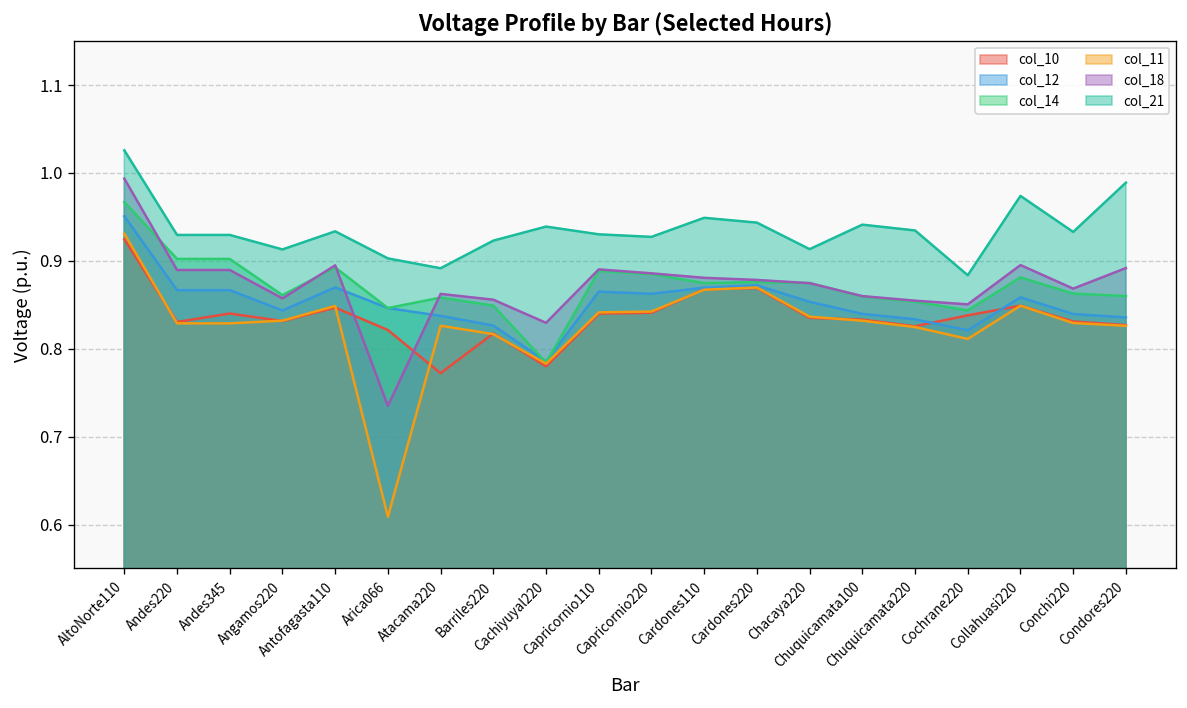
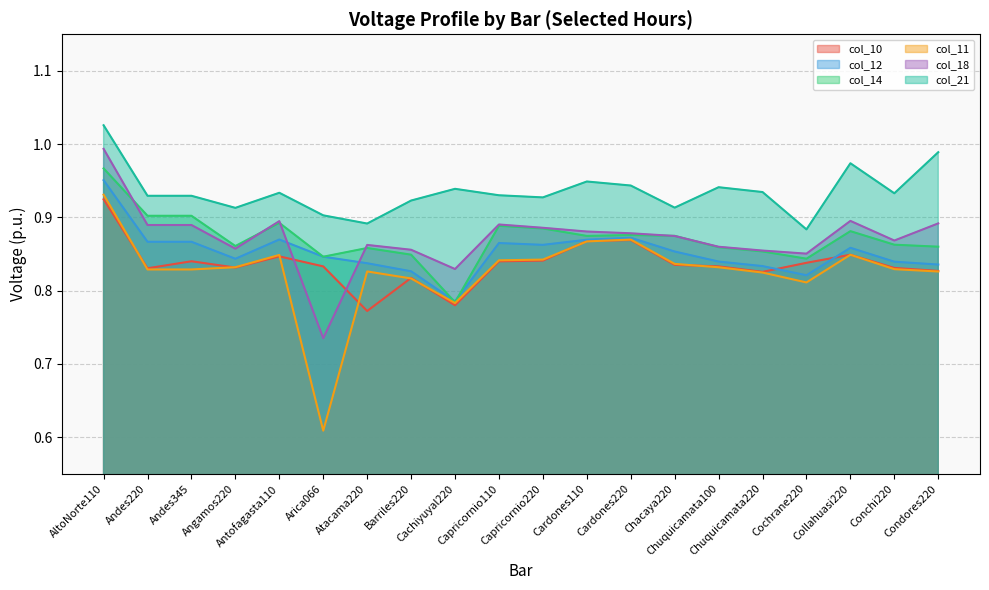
col_10, Arica066: 0.82 -> 0.83
